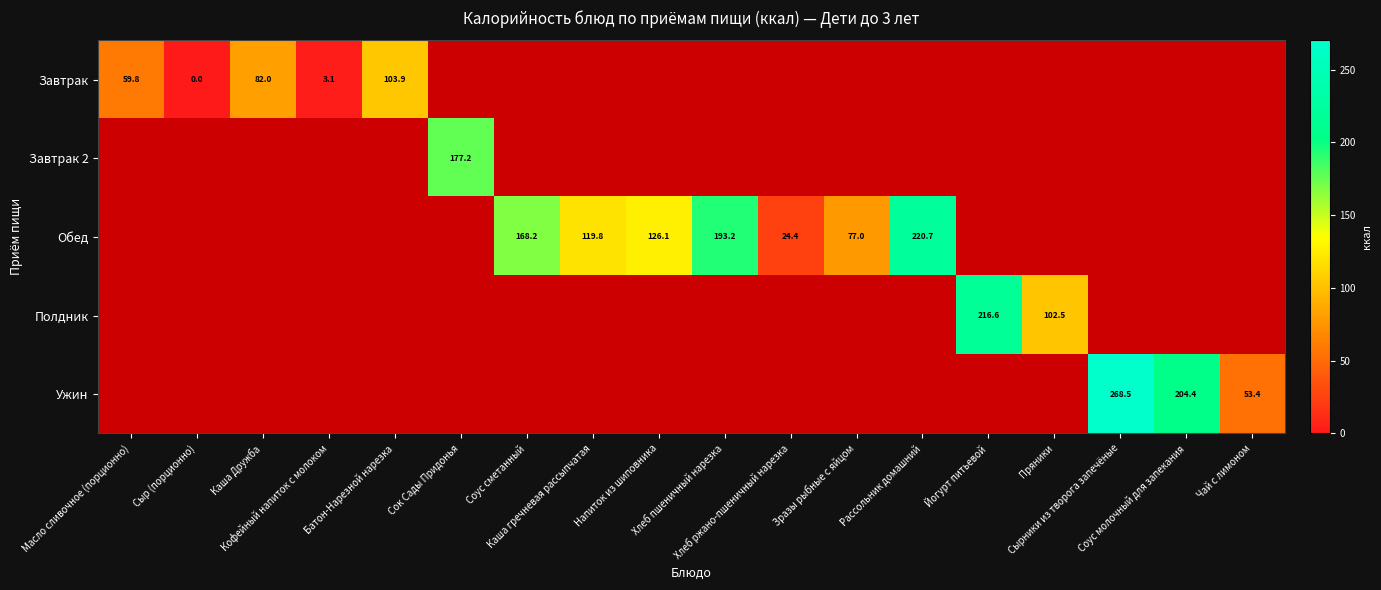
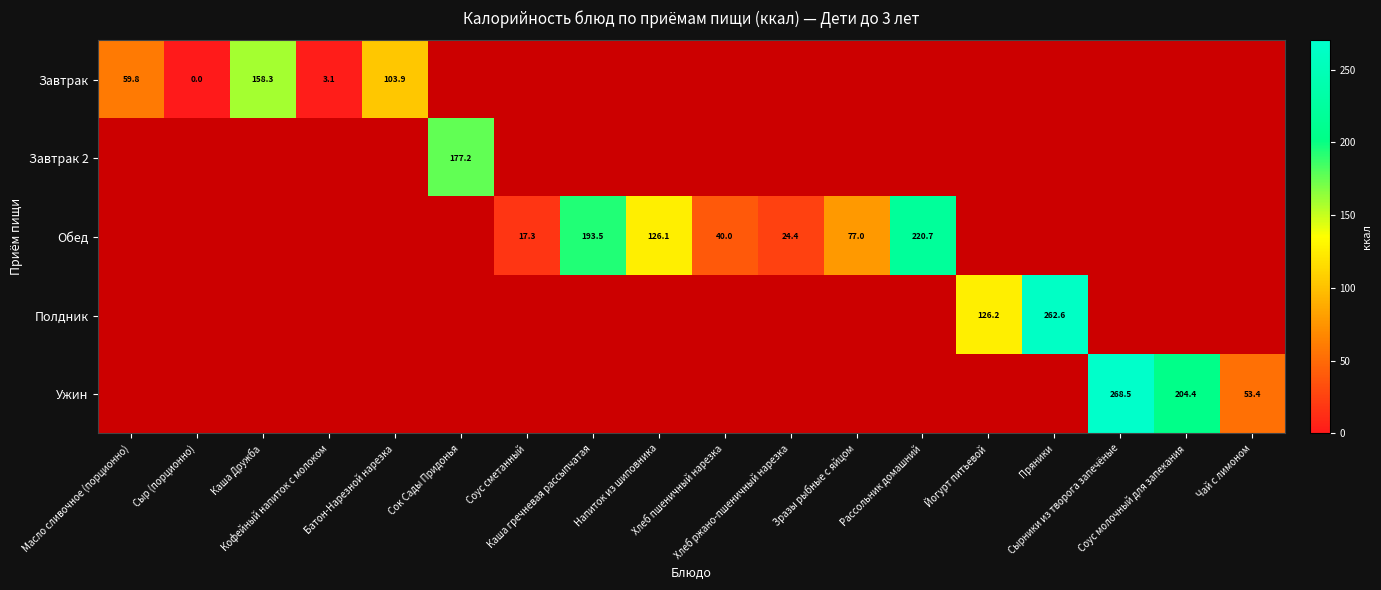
Завтрак, Каша Дружба: 82.0 -> 158.3
Обед, Соус сметанный: 168.2 -> 17.3
Обед, Каша гречневая рассыпчатая: 119.8 -> 193.5
Обед, Хлеб пшеничный нарезка: 193.2 -> 40.0
Полдник, Йогурт питьевой: 216.6 -> 126.2
Полдник, Пряники: 102.5 -> 262.6
